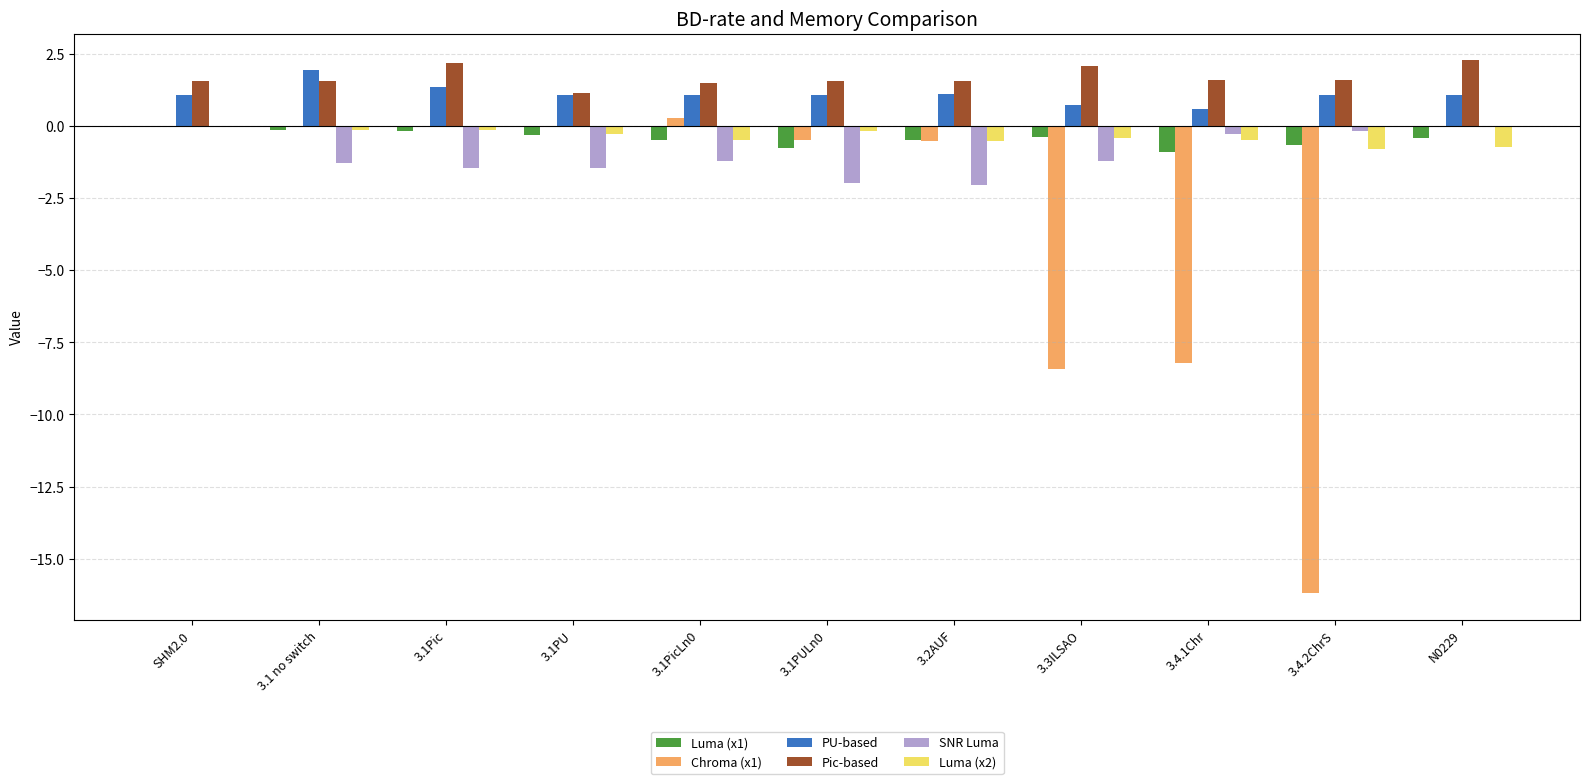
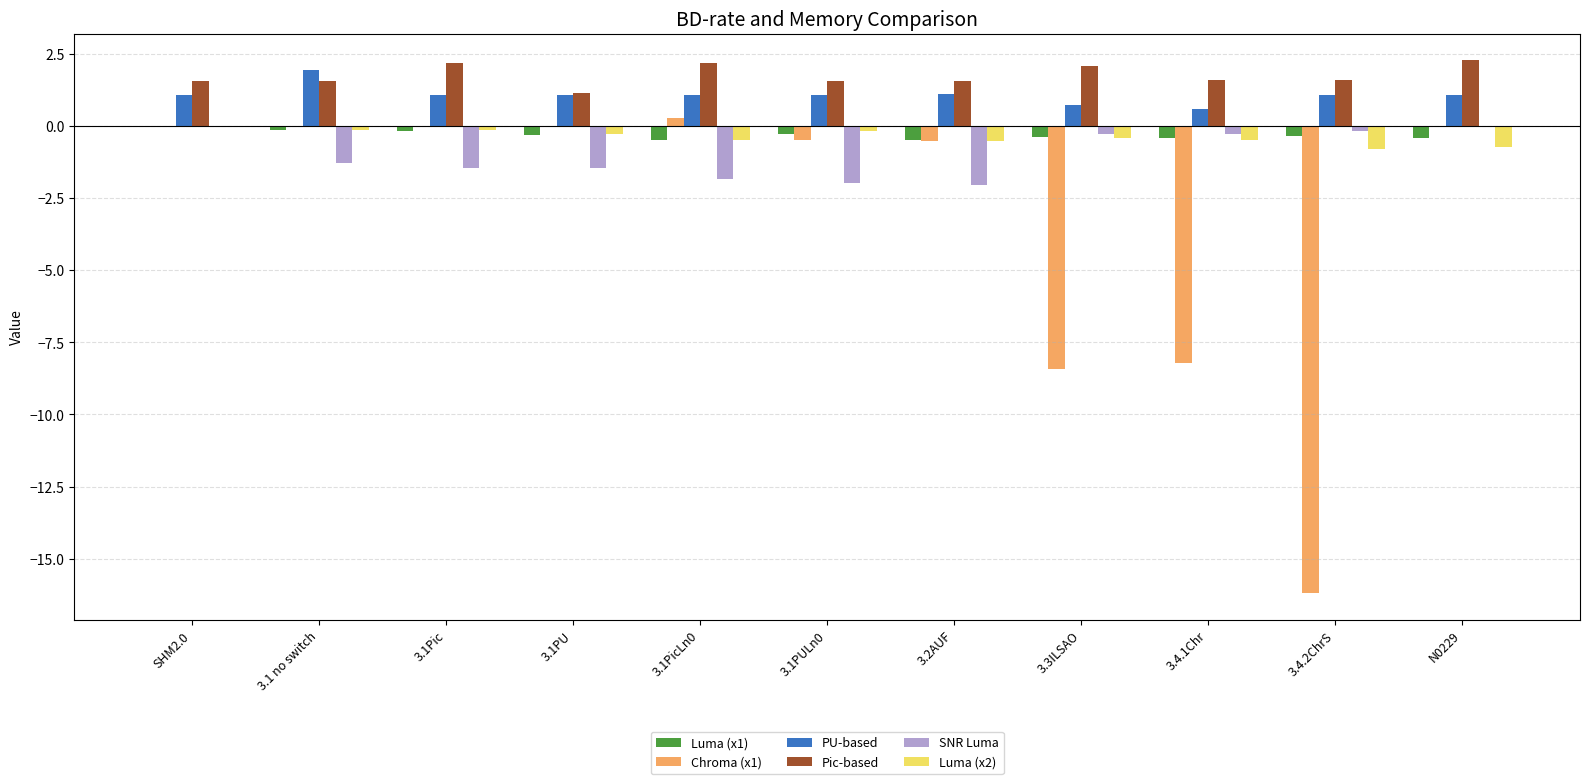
PU-based, 3.1Pic: 1.3 -> 1.1
Pic-based, 3.1PicLn0: 1.5 -> 2.2
SNR Luma, 3.1PicLn0: -1.2 -> -1.9
Luma (x1), 3.1PULn0: -0.8 -> -0.3
SNR Luma, 3.3ILSAO: -1.2 -> -0.3
Luma (x1), 3.4.1Chr: -0.9 -> -0.4
Luma (x1), 3.4.2ChrS: -0.7 -> -0.3
